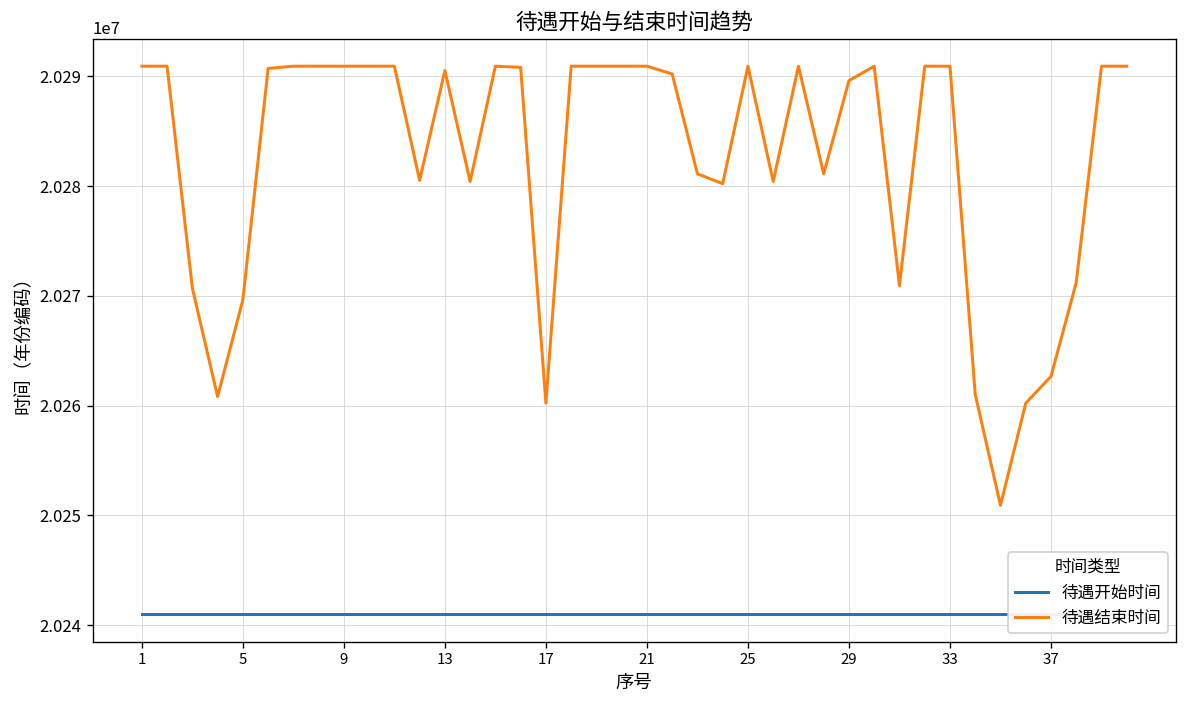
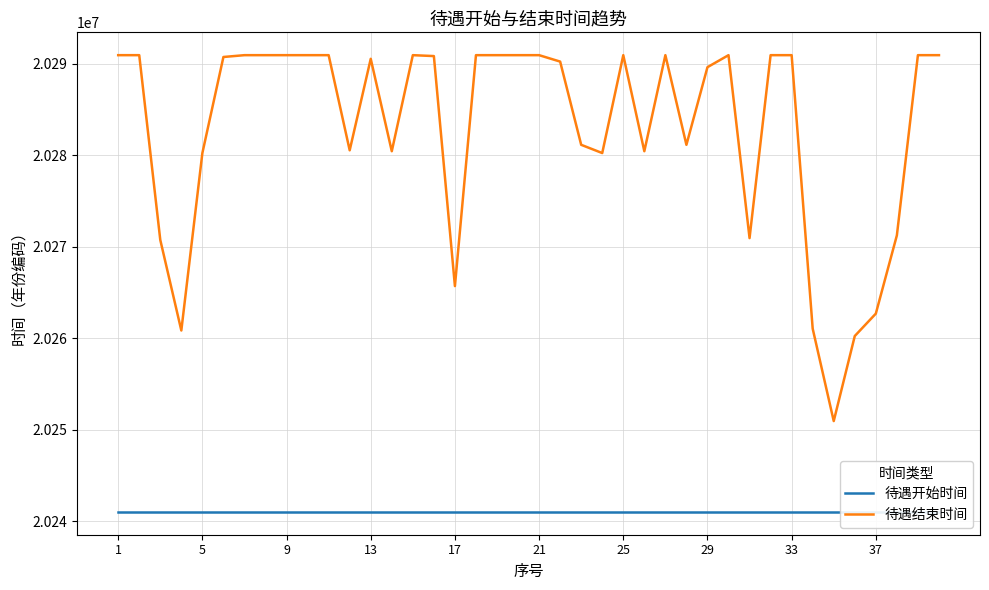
待遇结束时间, 5: 20270000 -> 20280000
待遇结束时间, 17: 20260000 -> 20266000
